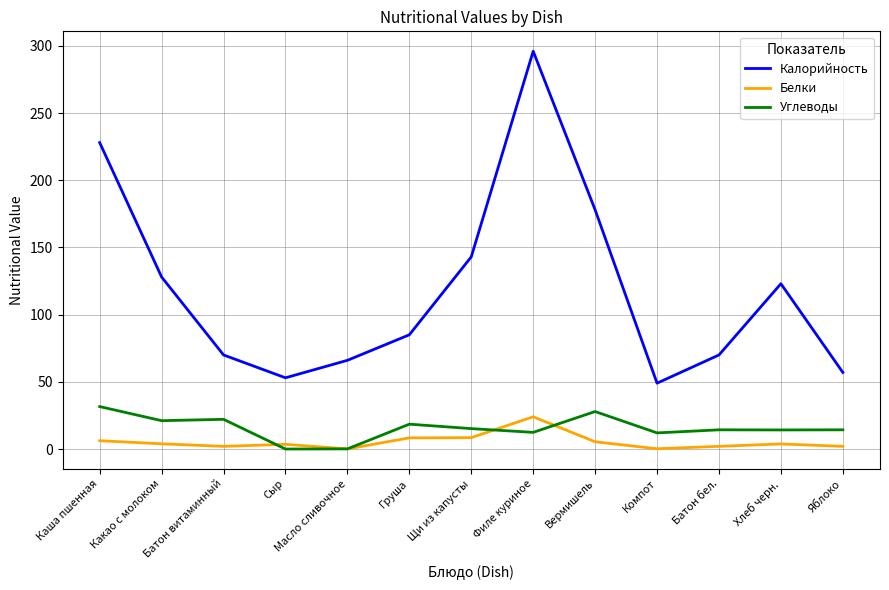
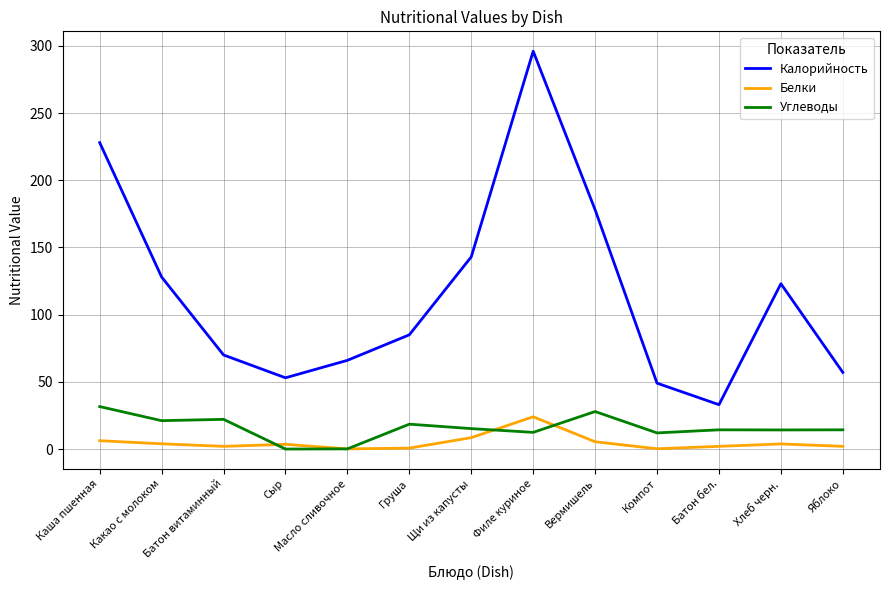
Белки, Груша: 8 -> 1
Калорийность, Батон бел.: 70 -> 33
